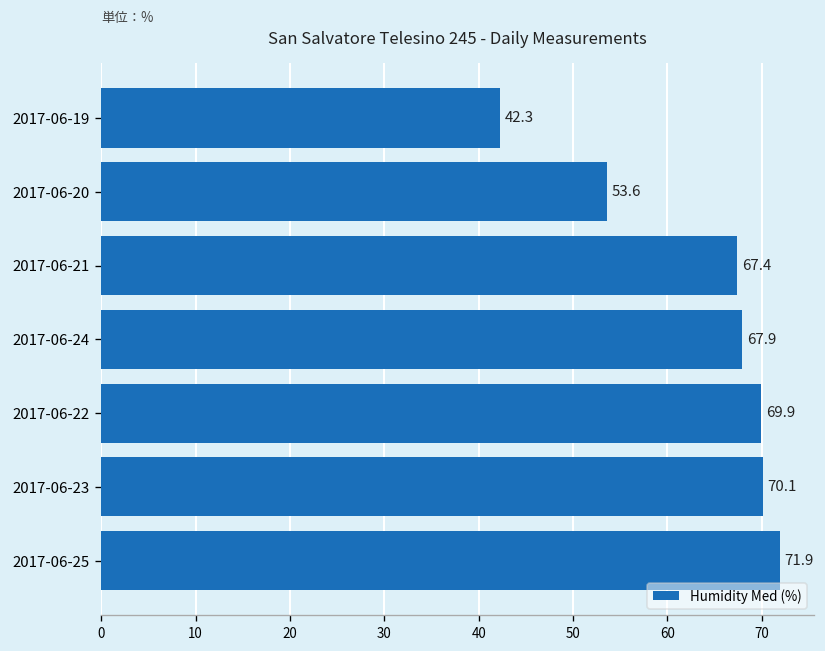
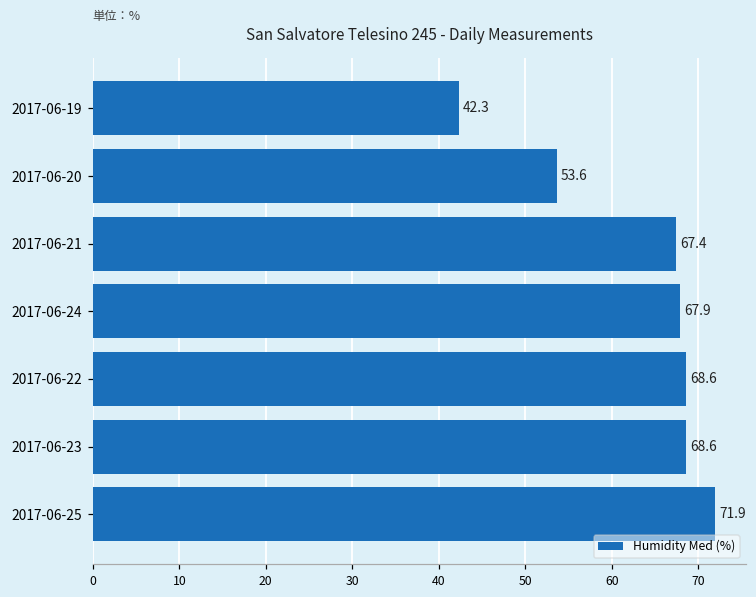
2017-06-22: 69.9 -> 68.6
2017-06-23: 70.1 -> 68.6
